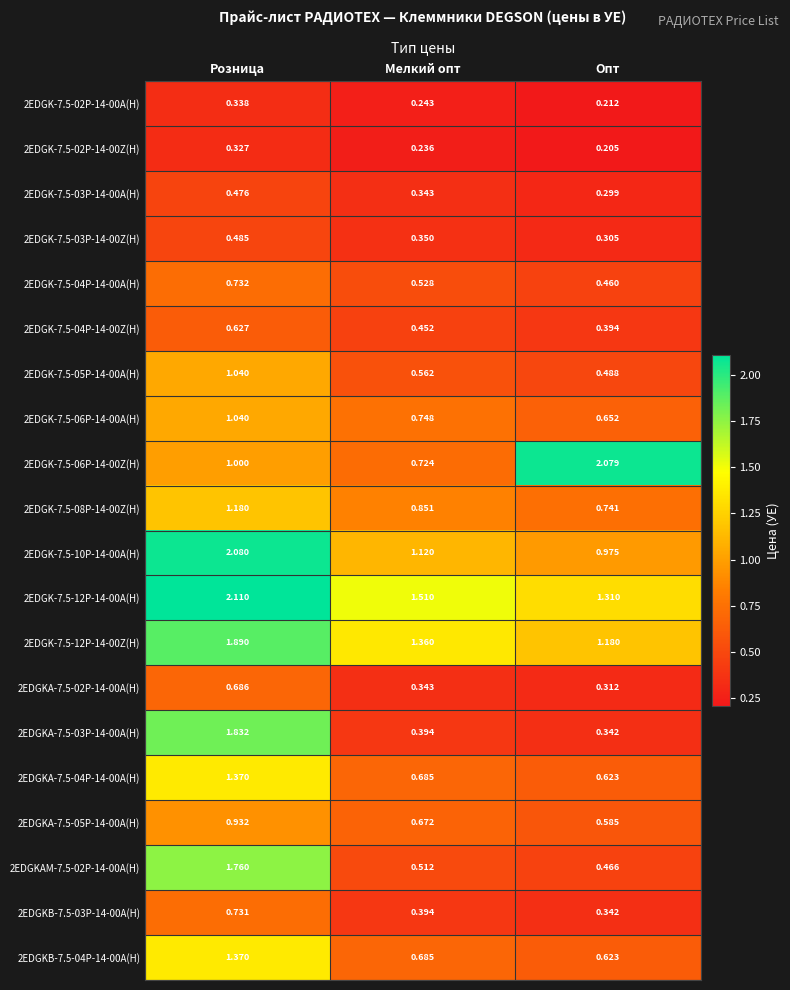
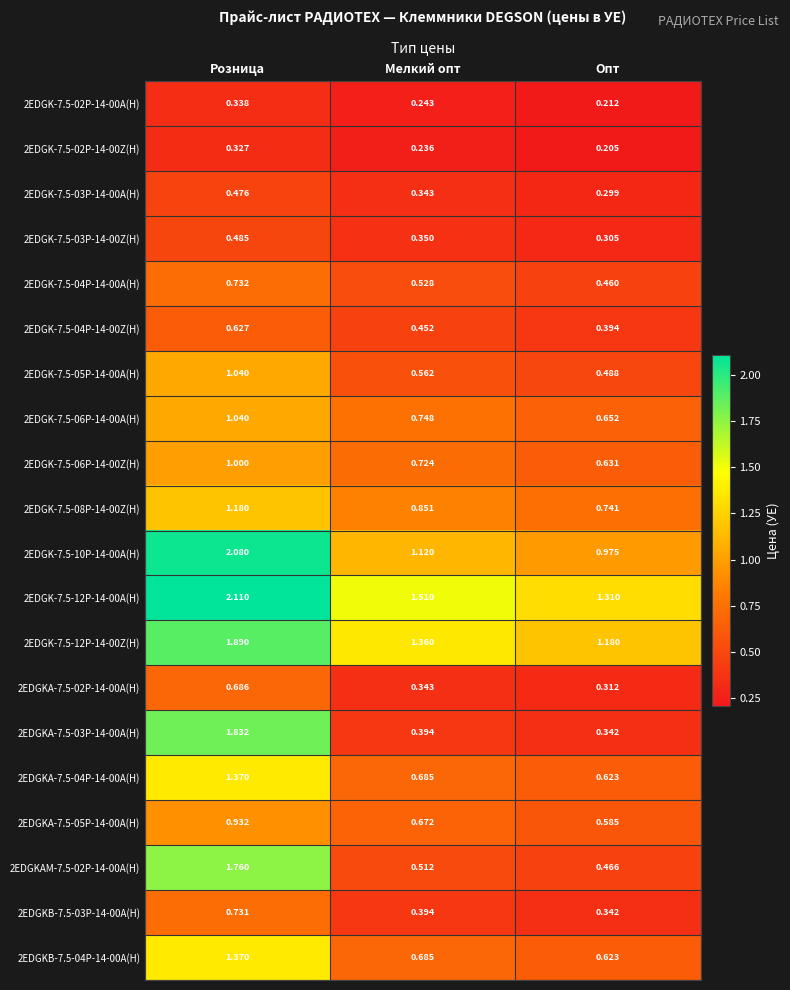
2EDGK-7.5-06P-14-00Z(H), Опт: 2.079 -> 0.631
